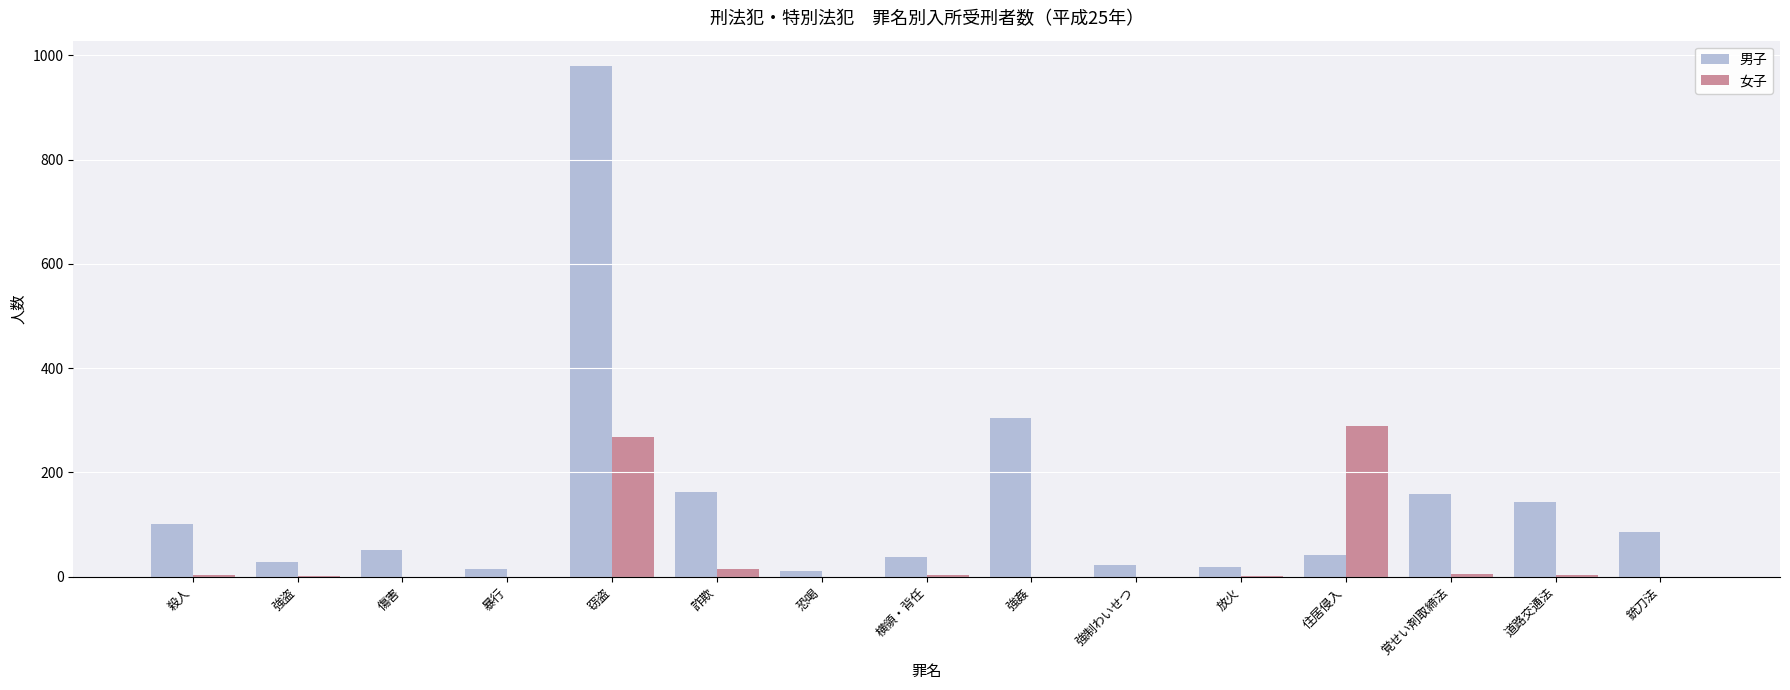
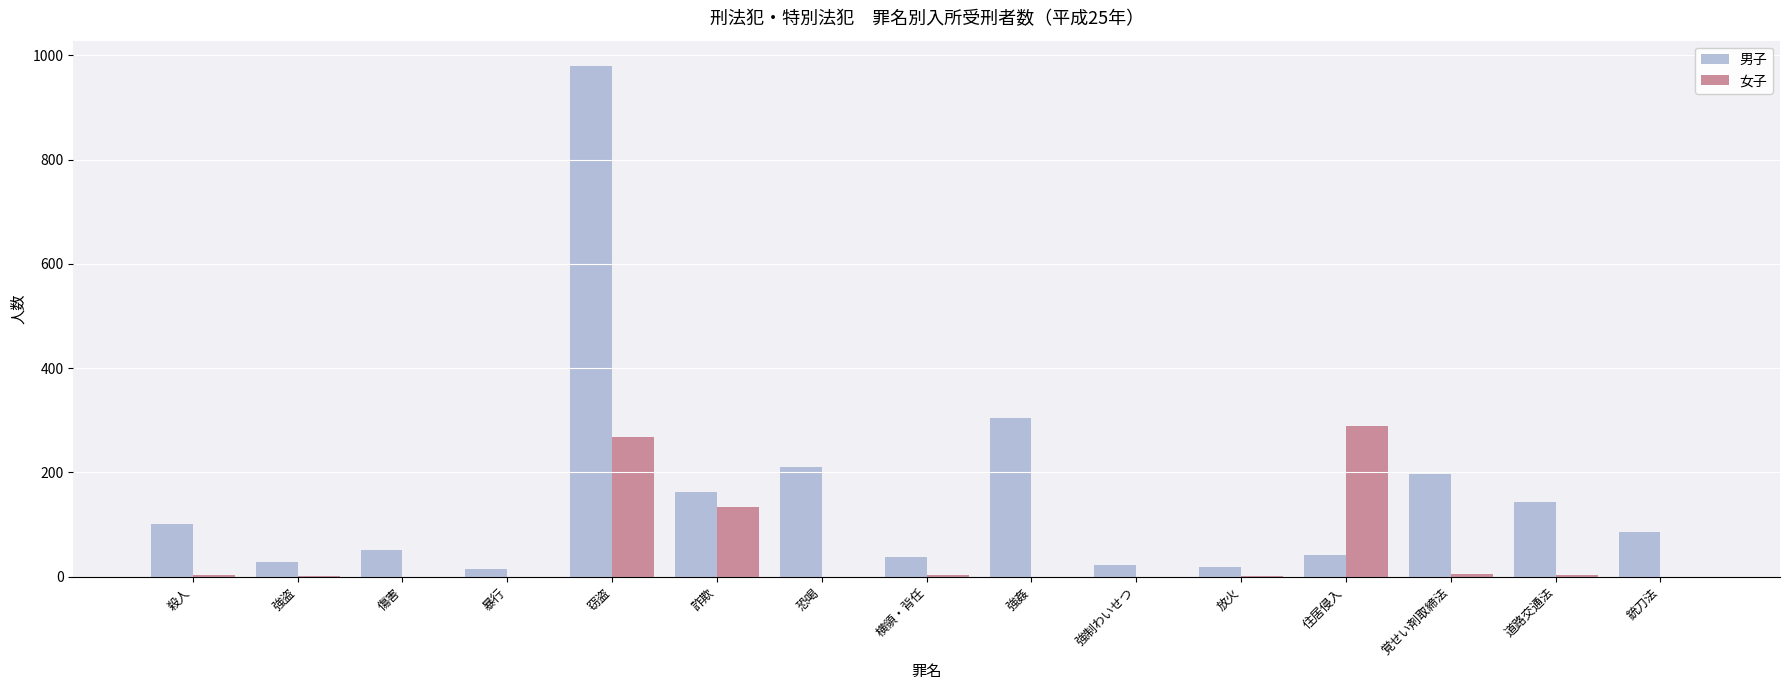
女子, 詐欺: 10 -> 130
男子, 恐喝: 10 -> 210
男子, 覚せい剤取締法: 160 -> 200
